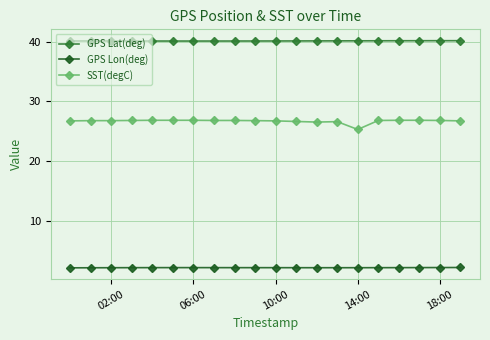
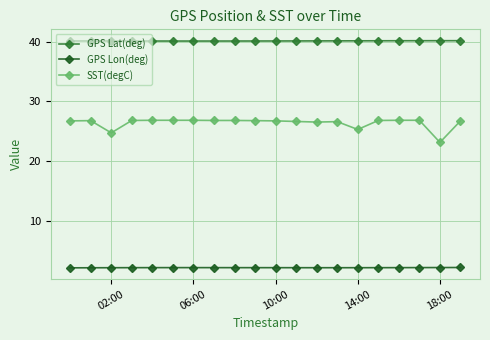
SST(degC), 02:00: 27 -> 25
SST(degC), 18:00: 27 -> 23
